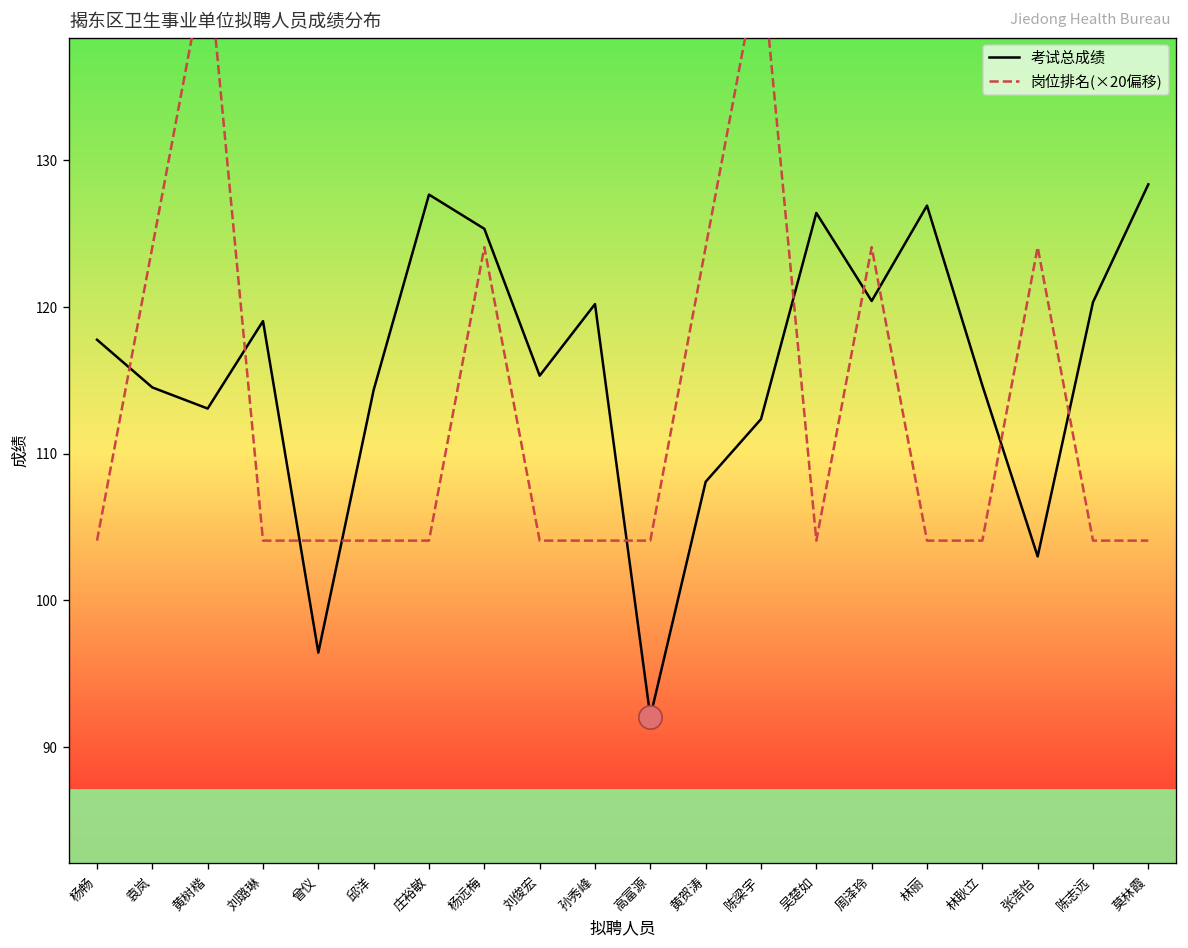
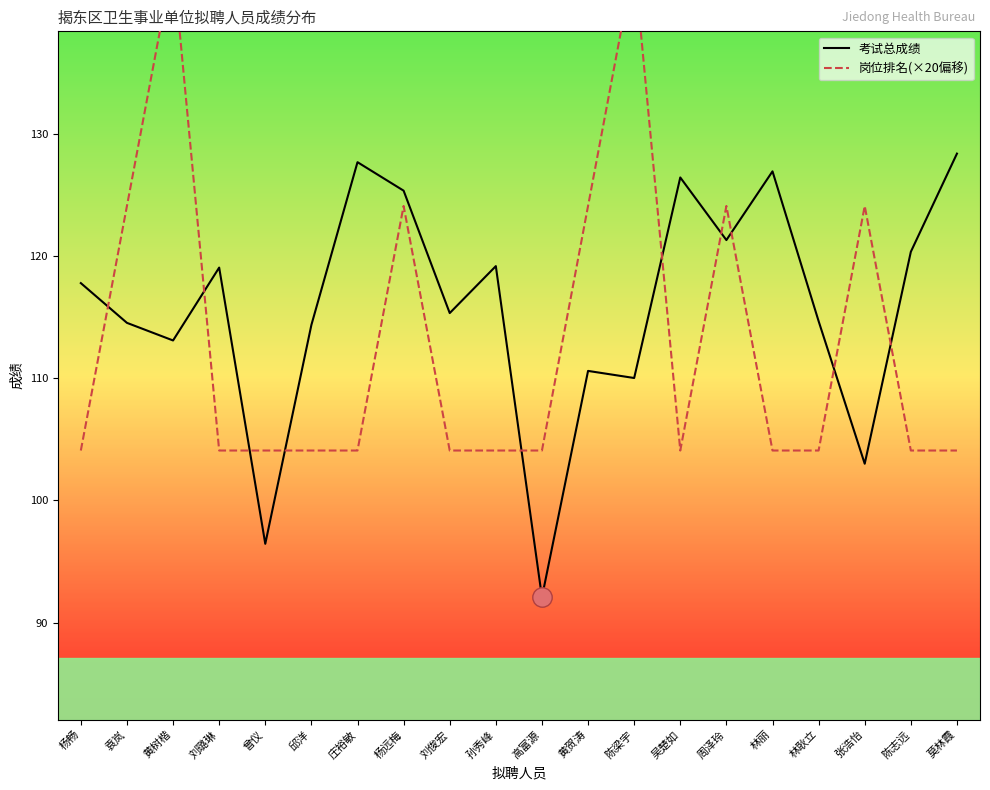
考试总成绩, 孙秀峰: 120.2 -> 119.2
考试总成绩, 黄贺涛: 108.1 -> 110.6
考试总成绩, 陈梁宇: 112.4 -> 110.0
考试总成绩, 周泽玲: 120.4 -> 121.3
